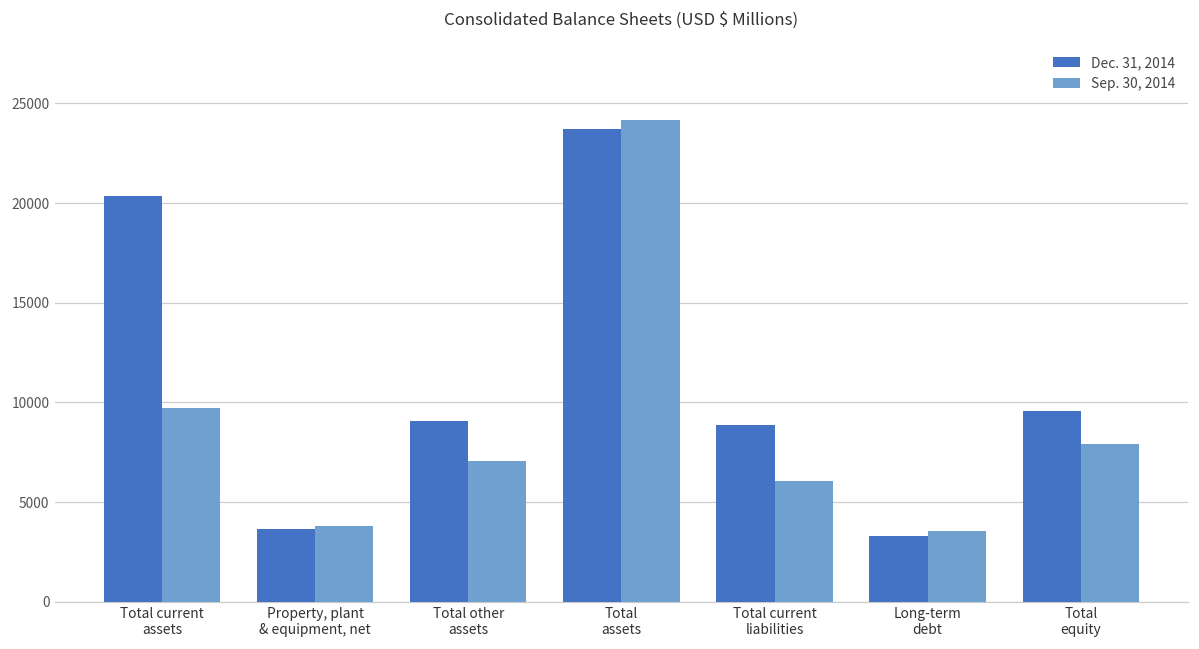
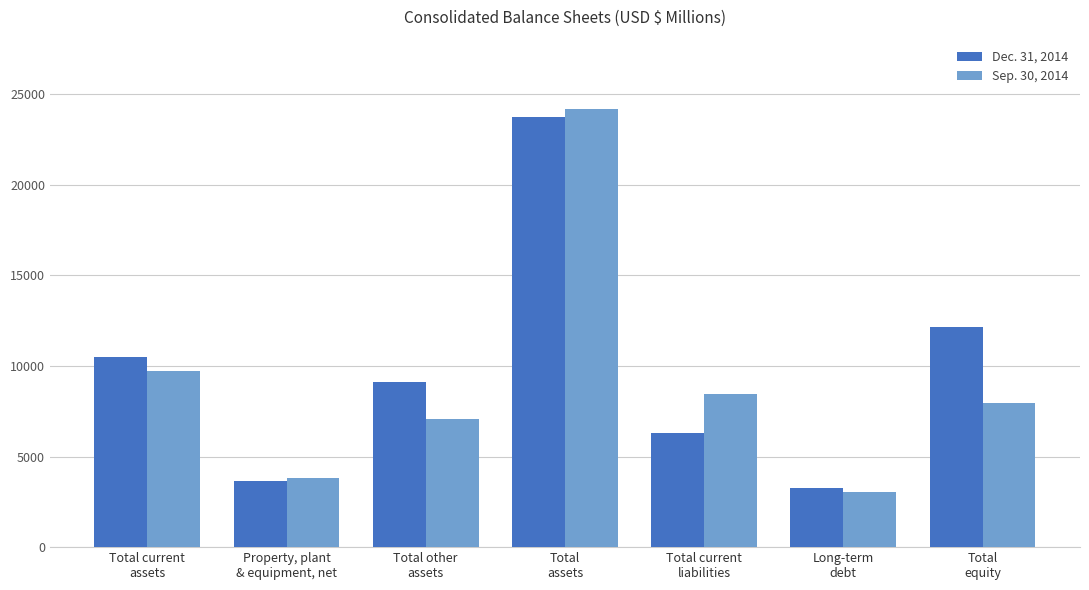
Dec. 31, 2014, Total current assets: 20300 -> 10500
Dec. 31, 2014, Total current liabilities: 8900 -> 6300
Sep. 30, 2014, Total current liabilities: 6100 -> 8500
Sep. 30, 2014, Long-term debt: 3600 -> 3100
Dec. 31, 2014, Total equity: 9600 -> 12200
